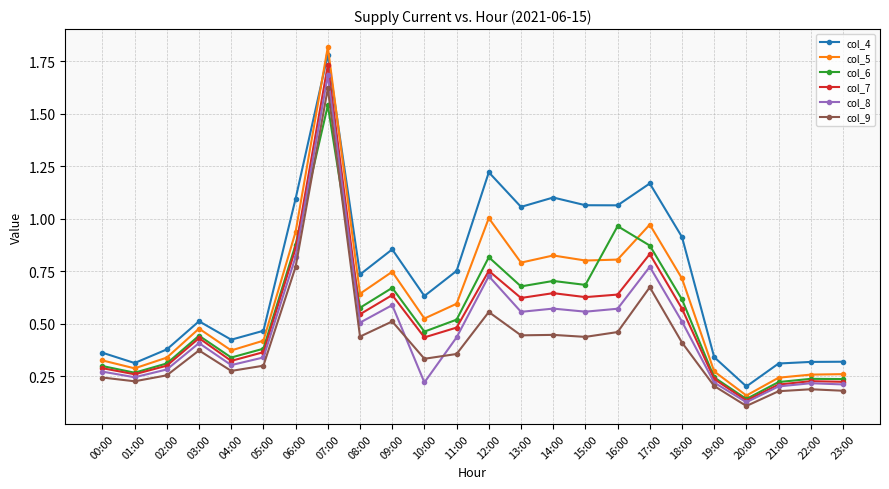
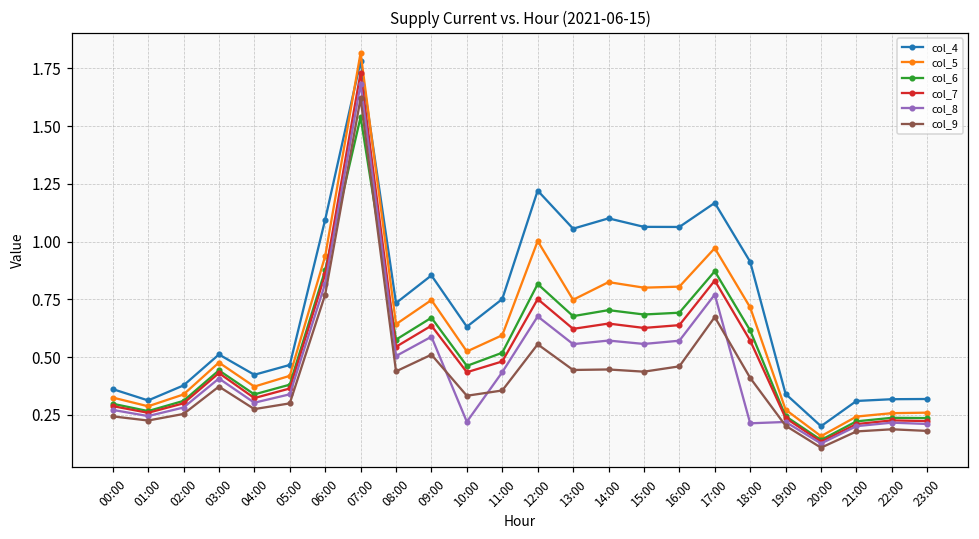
col_8, 12:00: 0.73 -> 0.68
col_5, 13:00: 0.79 -> 0.75
col_6, 16:00: 0.96 -> 0.69
col_8, 18:00: 0.51 -> 0.21
